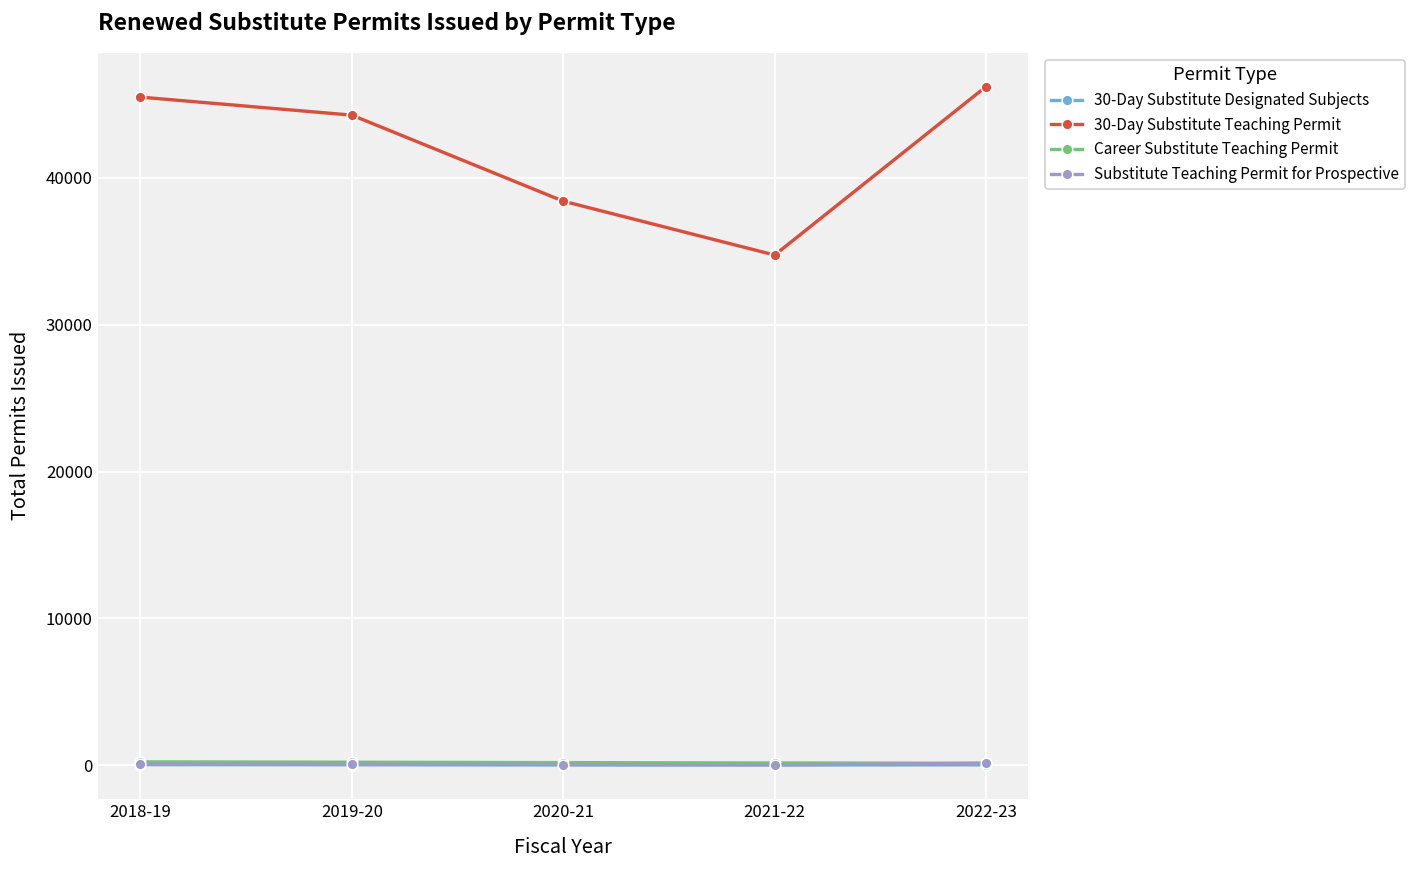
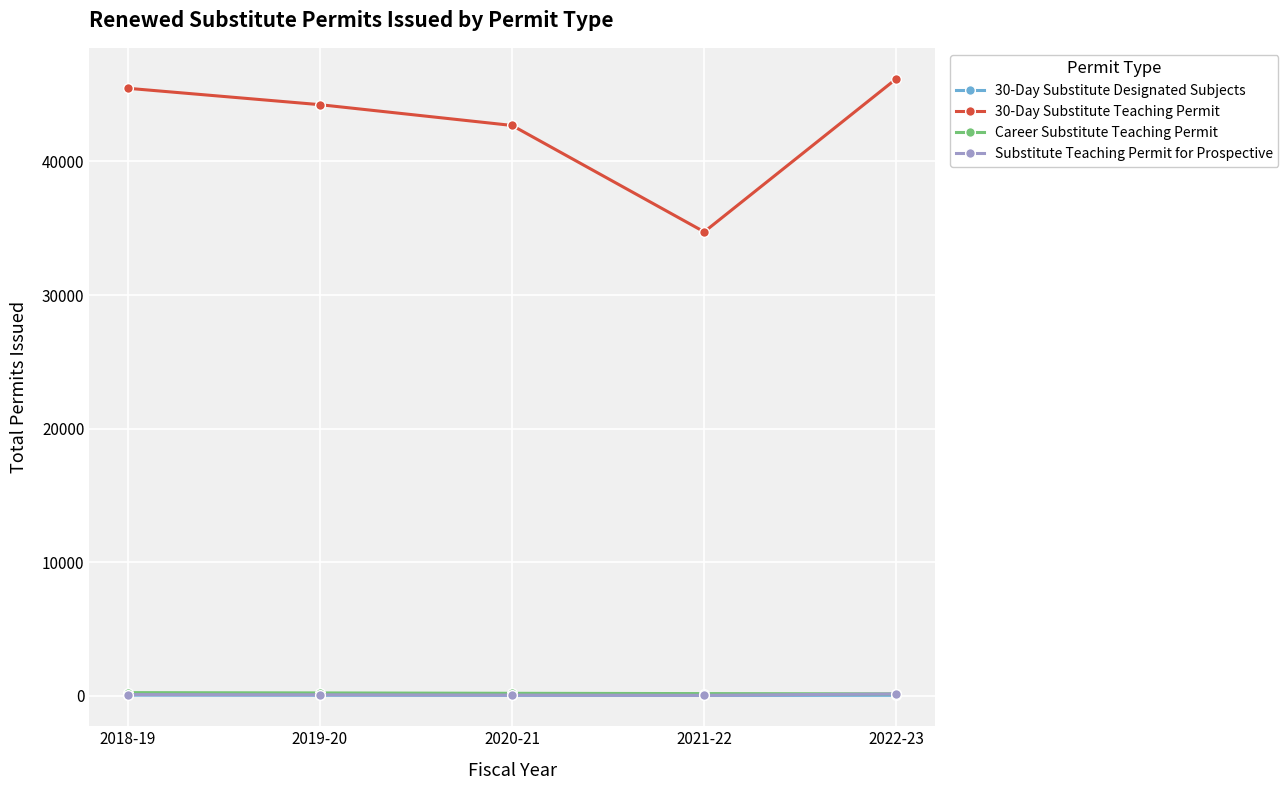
30-Day Substitute Teaching Permit, 2020-21: 38400 -> 42700
